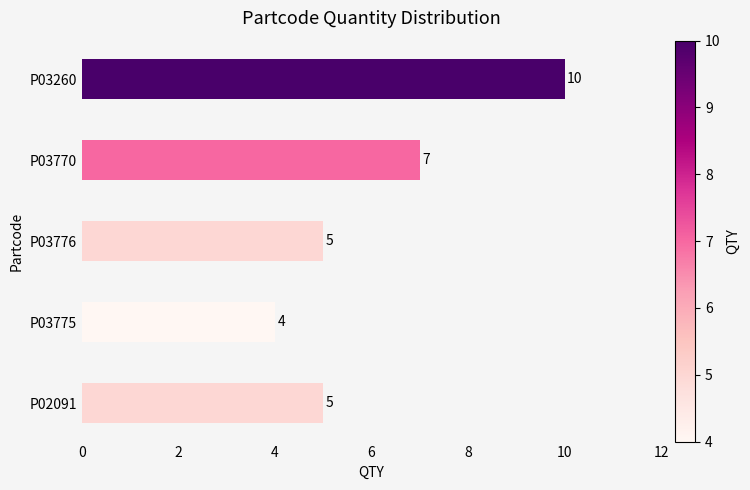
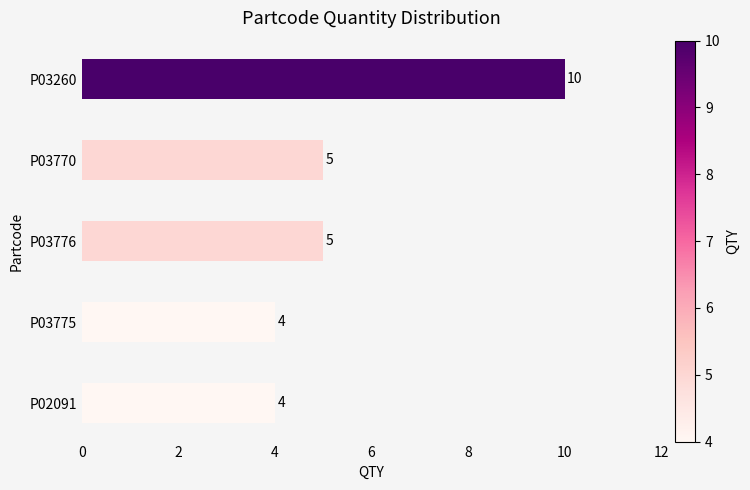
P03770: 7 -> 5
P02091: 5 -> 4
